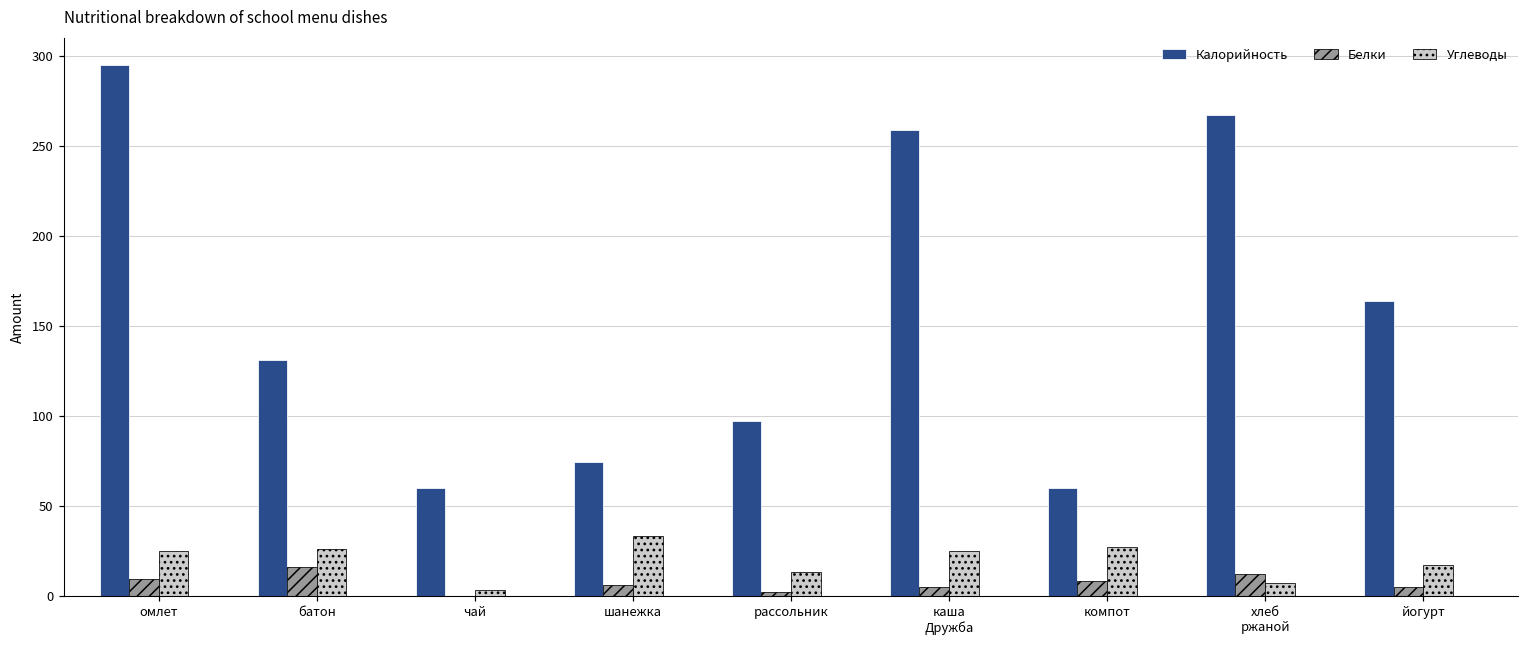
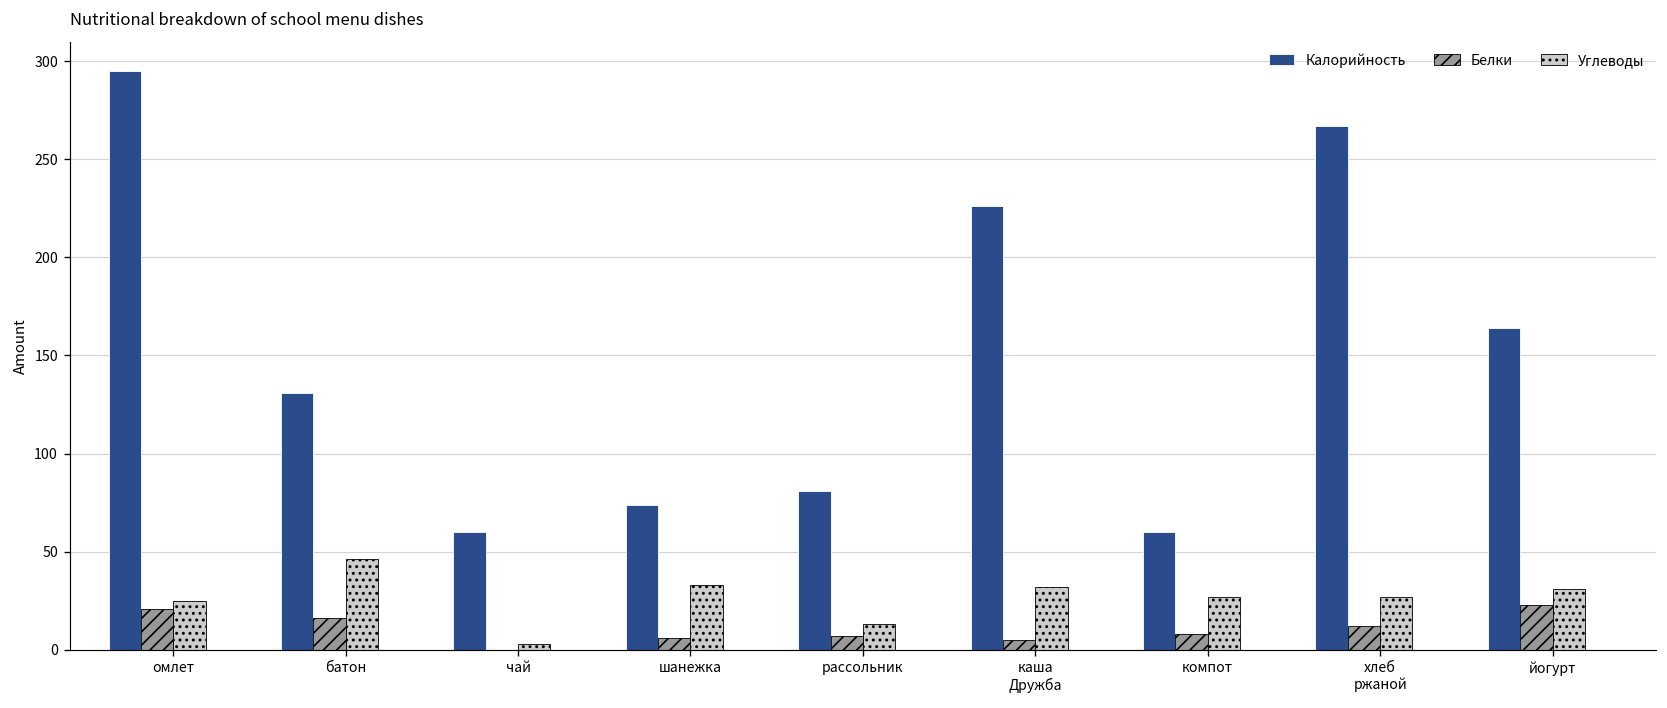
Белки, омлет: 9 -> 21
Углеводы, батон: 26 -> 46
Калорийность, рассольник: 97 -> 81
Белки, рассольник: 2 -> 7
Калорийность, каша Дружба: 259 -> 226
Углеводы, каша Дружба: 25 -> 32
Углеводы, хлеб ржаной: 7 -> 27
Белки, йогурт: 5 -> 23
Углеводы, йогурт: 17 -> 31
